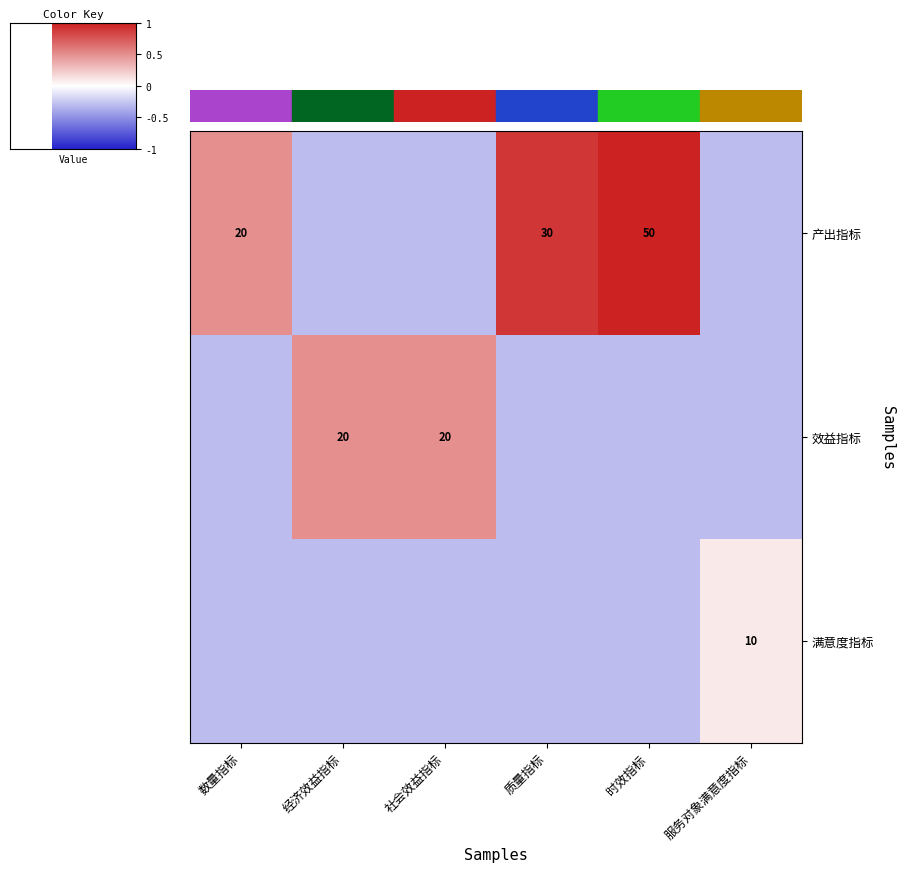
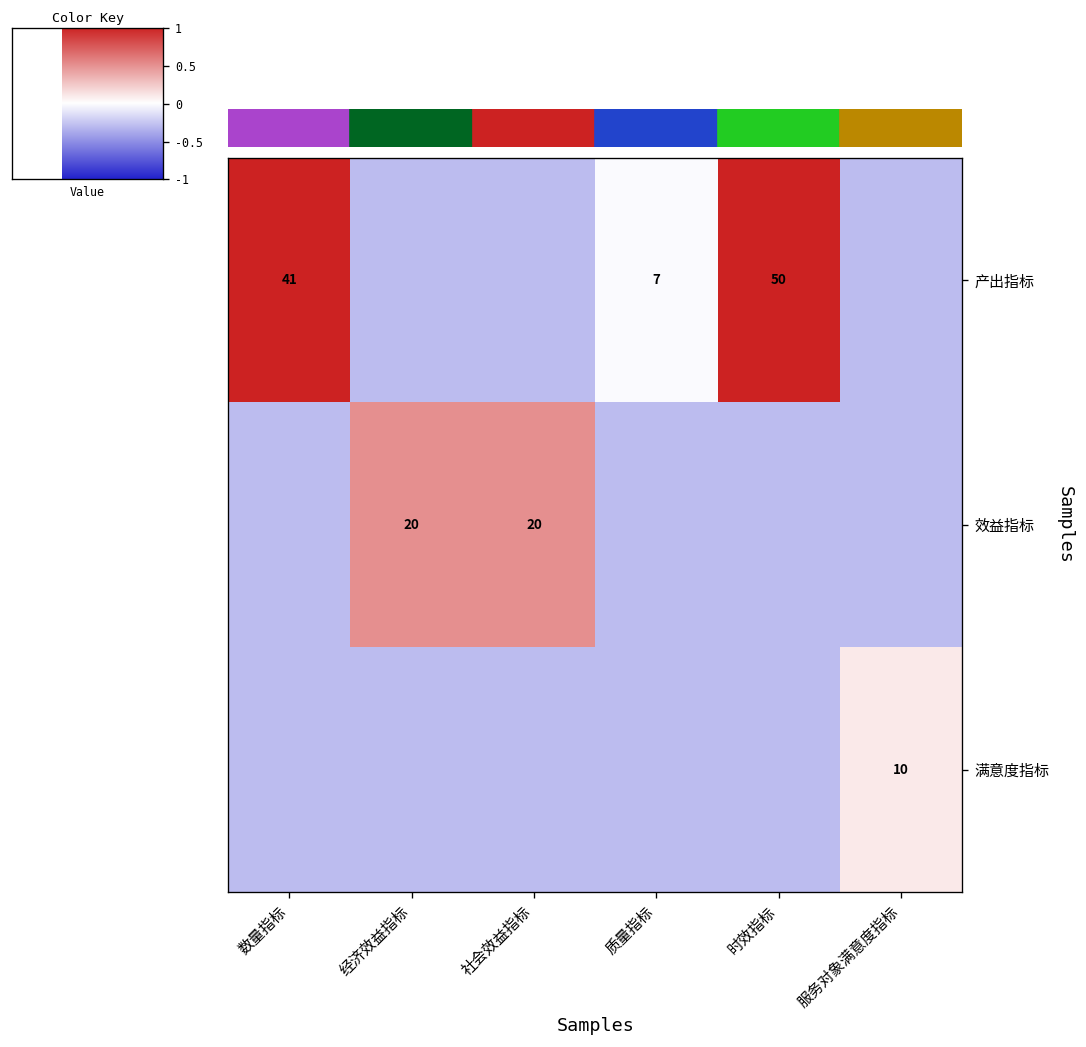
产出指标, 数量指标: 20 -> 41
产出指标, 质量指标: 30 -> 7
